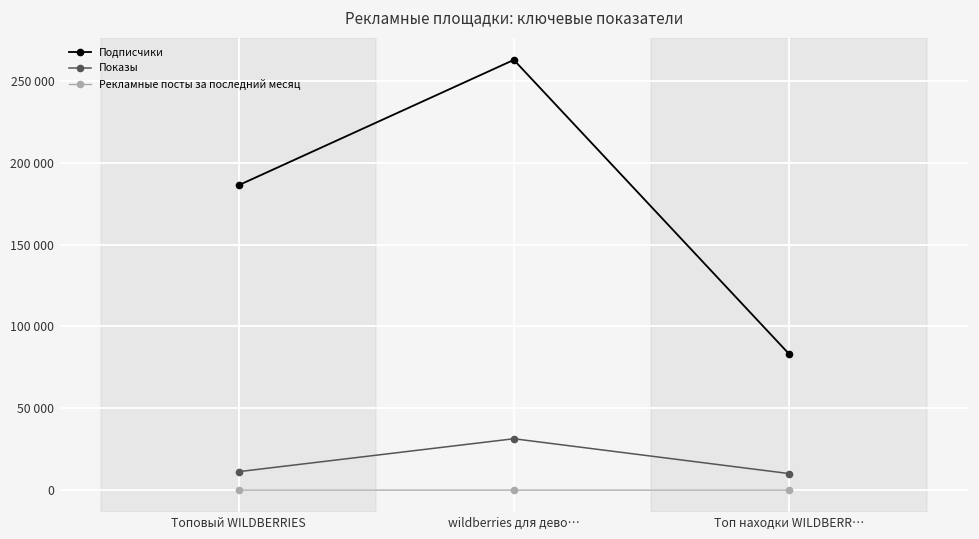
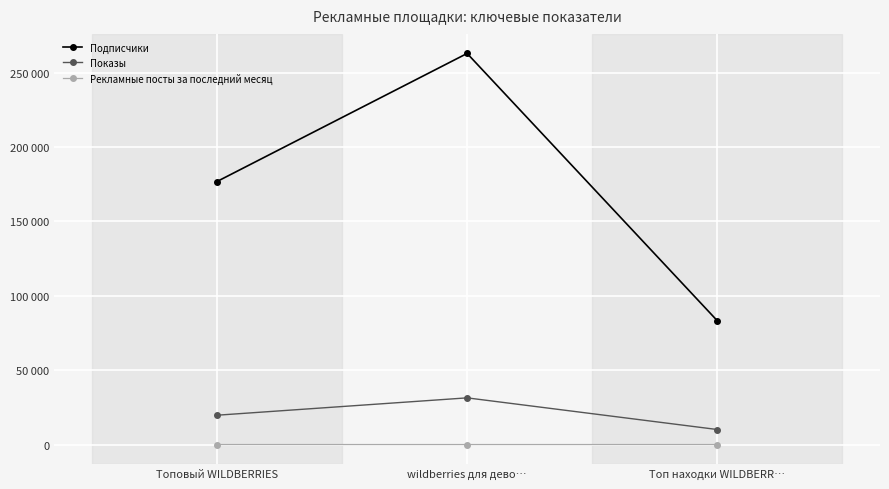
Подписчики, Топовый WILDBERRIES: 186000 -> 177000
Показы, Топовый WILDBERRIES: 11000 -> 20000
